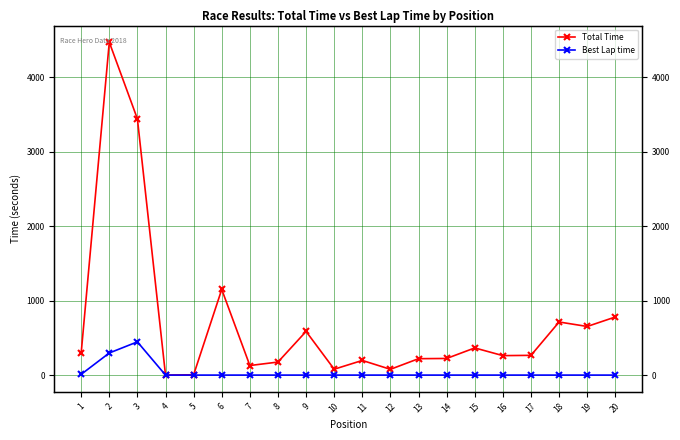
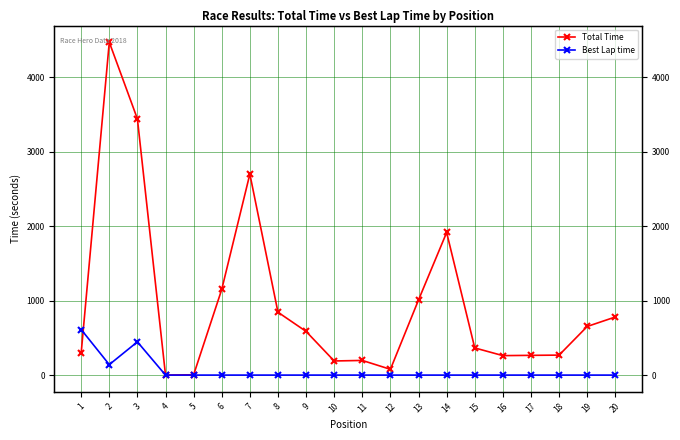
Best Lap time, 1: 0 -> 600
Best Lap time, 2: 300 -> 100
Total Time, 7: 100 -> 2700
Total Time, 8: 200 -> 800
Total Time, 10: 100 -> 200
Total Time, 13: 200 -> 1000
Total Time, 14: 200 -> 1900
Total Time, 18: 700 -> 300
